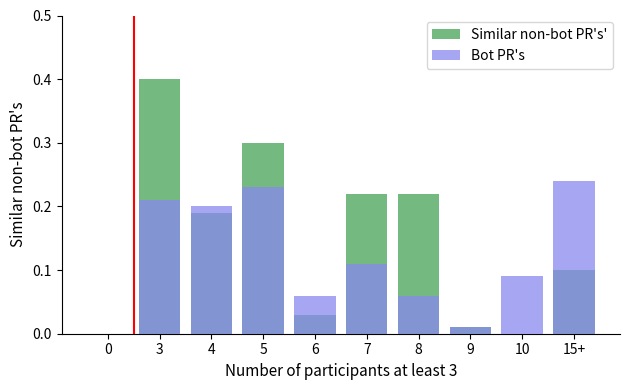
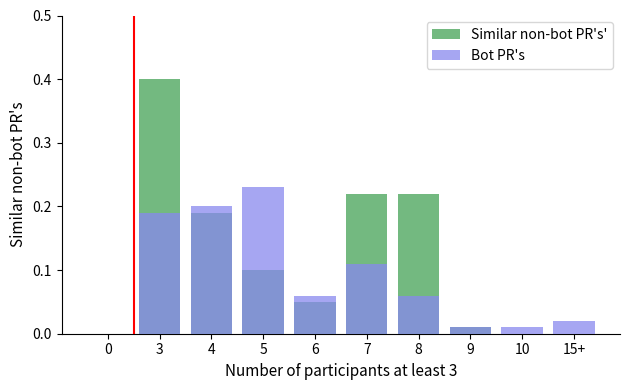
Bot PR's, 3: 0.21 -> 0.19
Similar non-bot PR's', 5: 0.3 -> 0.1
Similar non-bot PR's', 6: 0.03 -> 0.05
Bot PR's, 10: 0.09 -> 0.01
Similar non-bot PR's', 15+: 0.1 -> 0.0
Bot PR's, 15+: 0.24 -> 0.02
